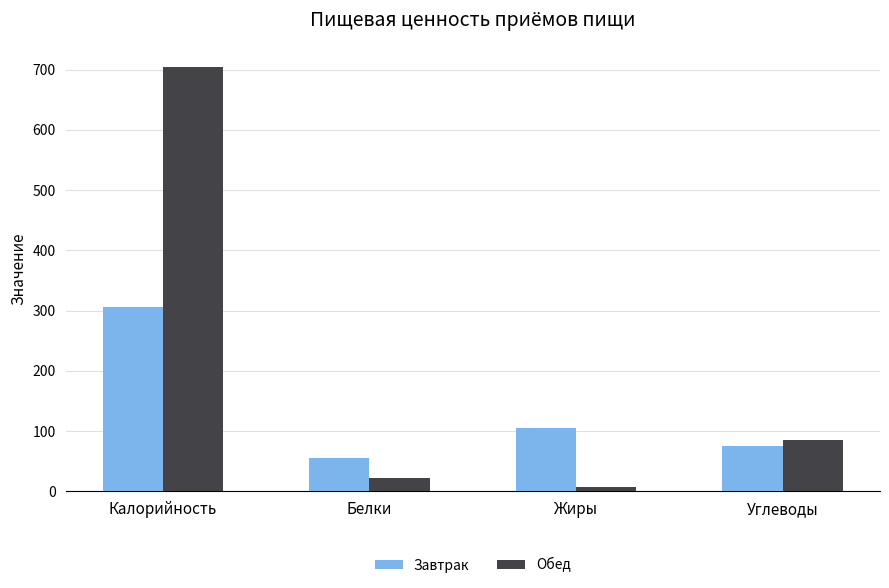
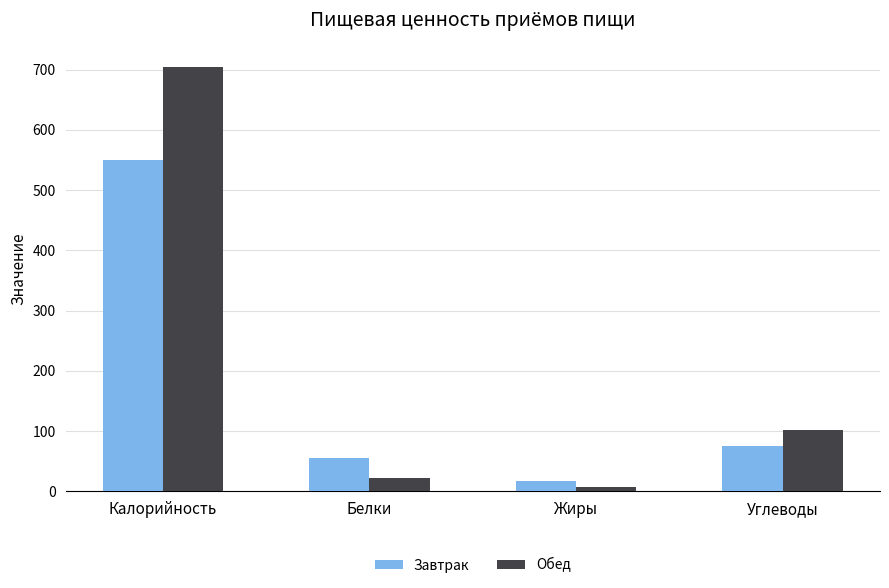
Завтрак, Калорийность: 310 -> 550
Завтрак, Жиры: 100 -> 20
Обед, Углеводы: 90 -> 100
